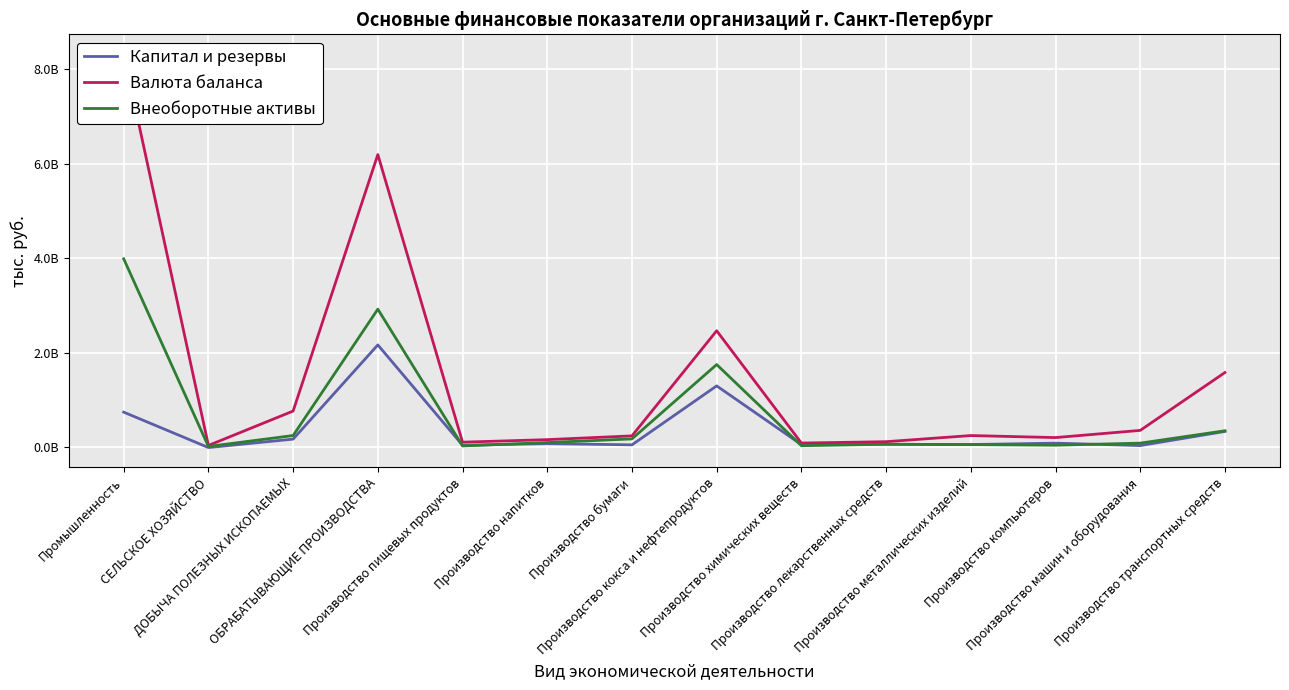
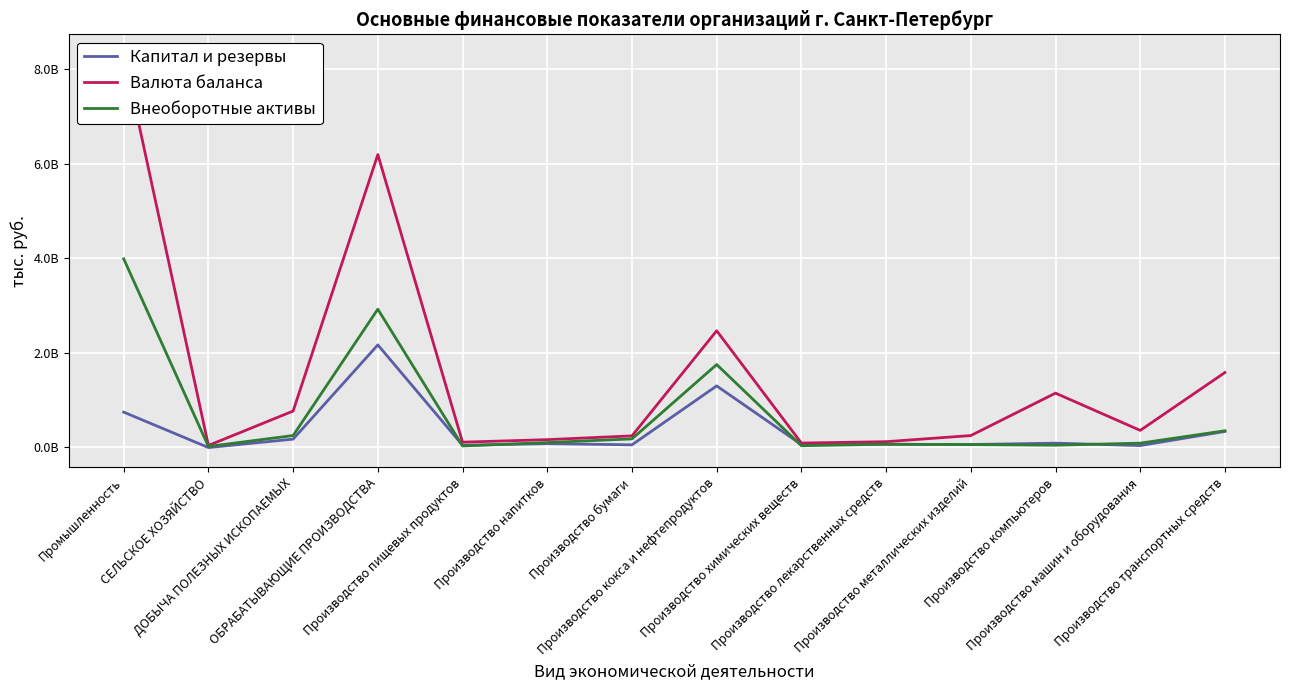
Валюта баланса, Производство компьютеров: 200000000 -> 1100000000
